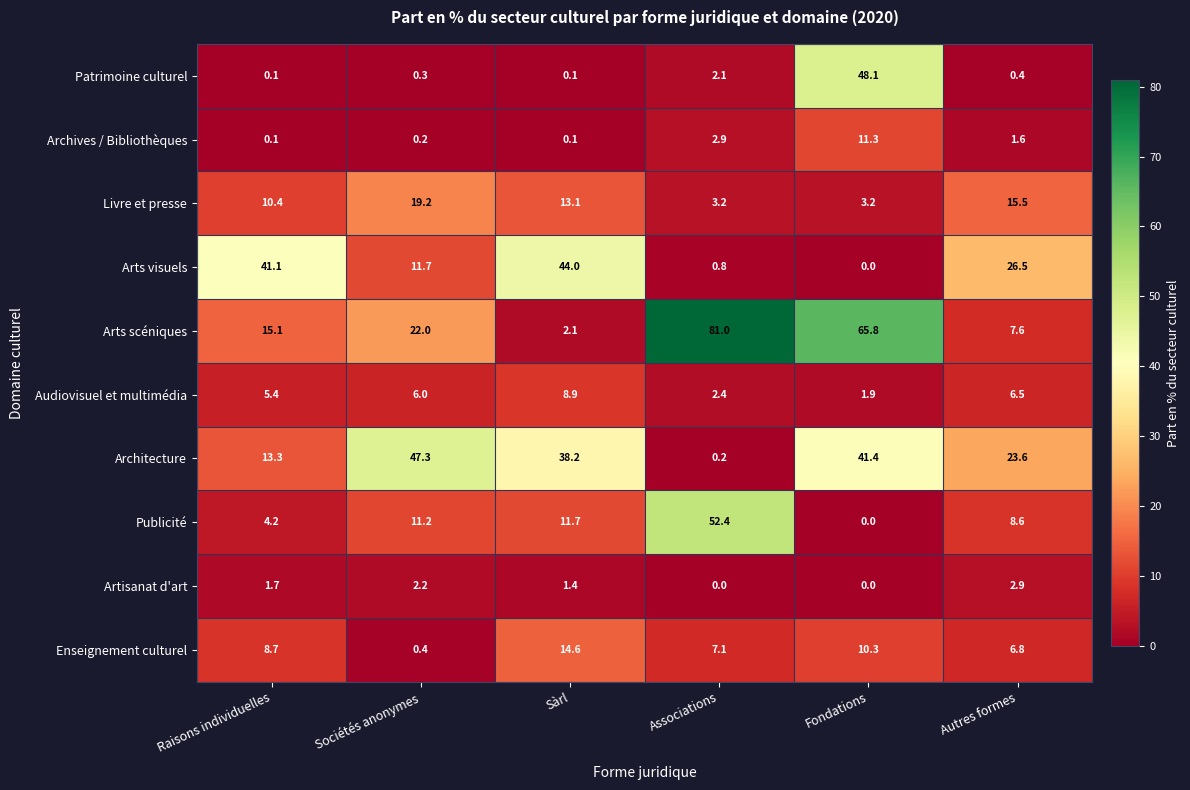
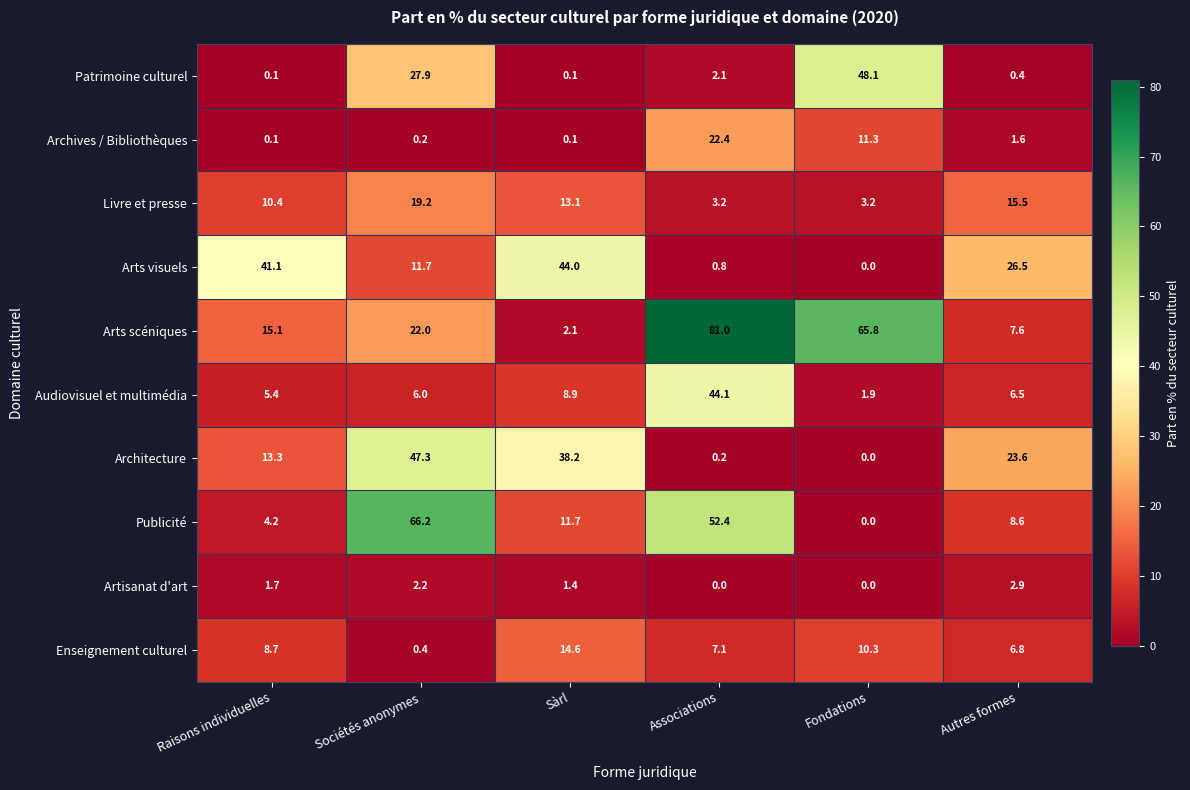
Patrimoine culturel, Sociétés anonymes: 0.3 -> 27.9
Archives / Bibliothèques, Associations: 2.9 -> 22.4
Audiovisuel et multimédia, Associations: 2.4 -> 44.1
Architecture, Fondations: 41.4 -> 0.0
Publicité, Sociétés anonymes: 11.2 -> 66.2
